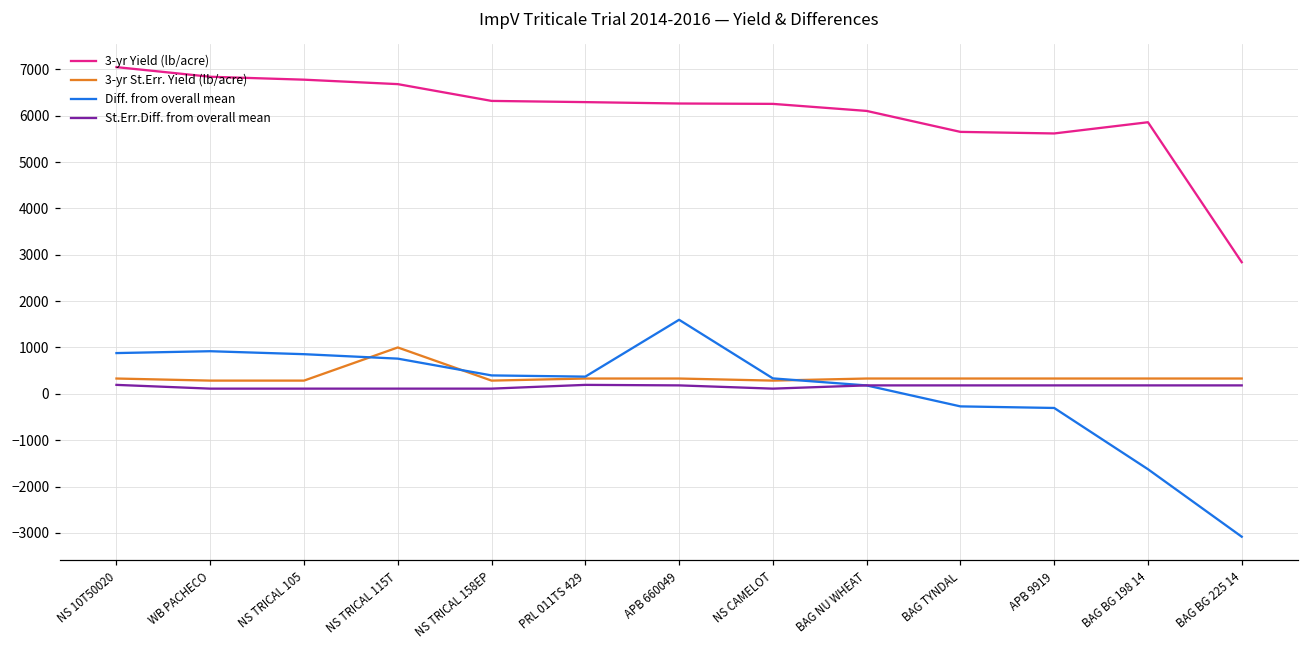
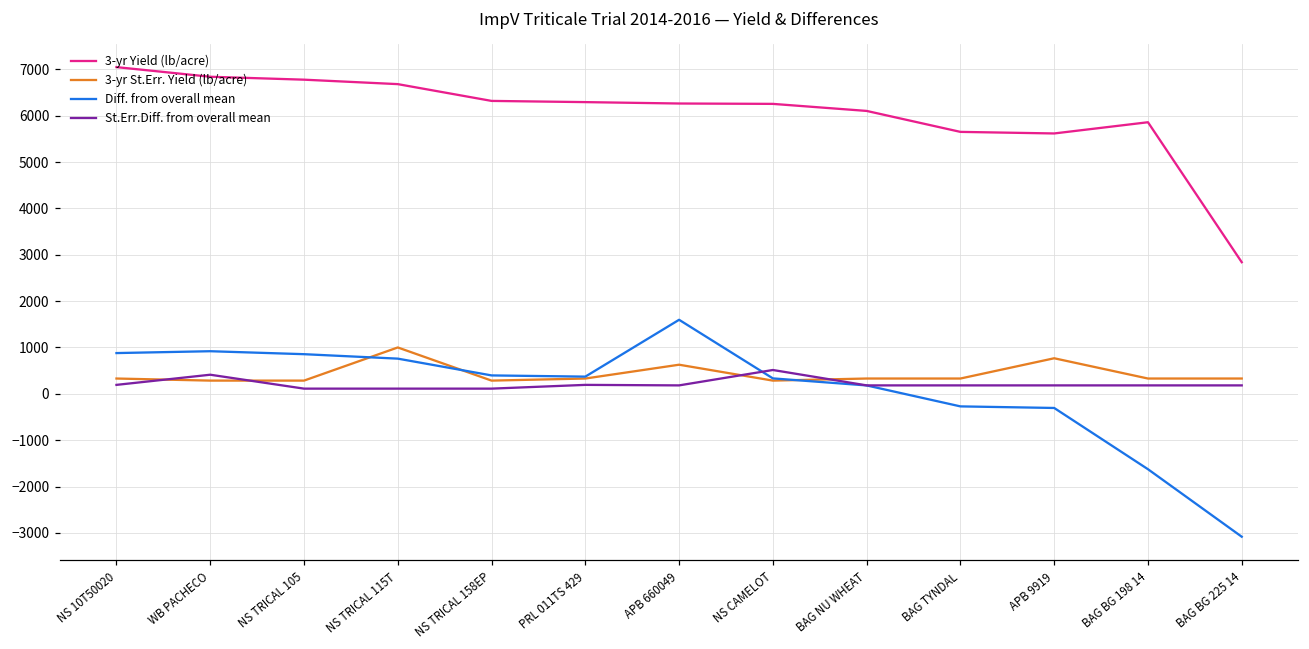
St.Err.Diff. from overall mean, WB PACHECO: 100 -> 400
3-yr St.Err. Yield (lb/acre), APB 660049: 300 -> 600
St.Err.Diff. from overall mean, NS CAMELOT: 100 -> 500
3-yr St.Err. Yield (lb/acre), APB 9919: 300 -> 800
